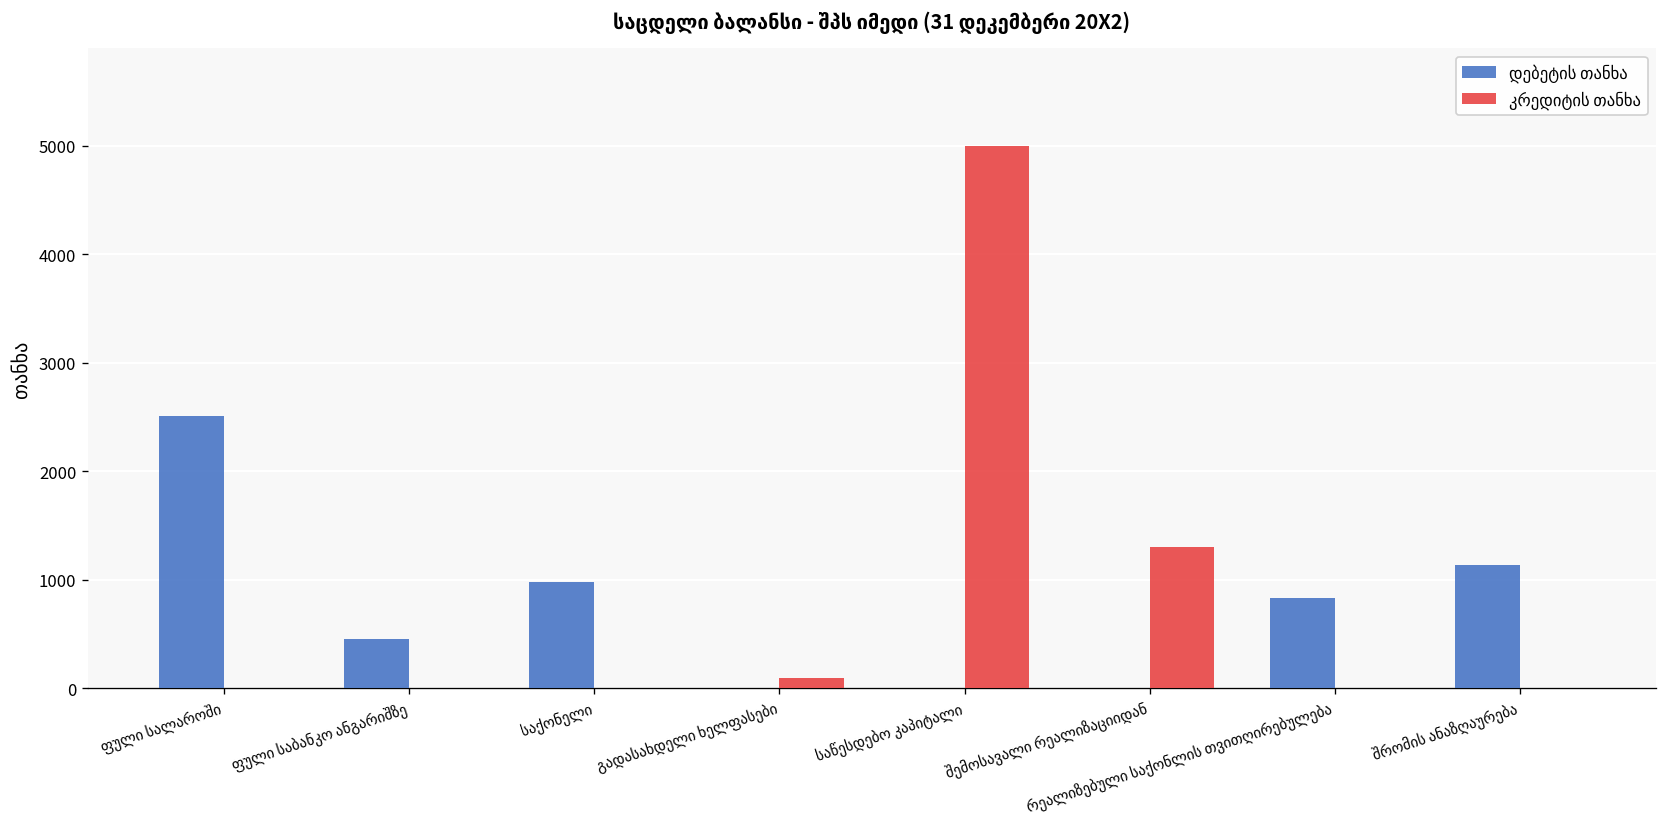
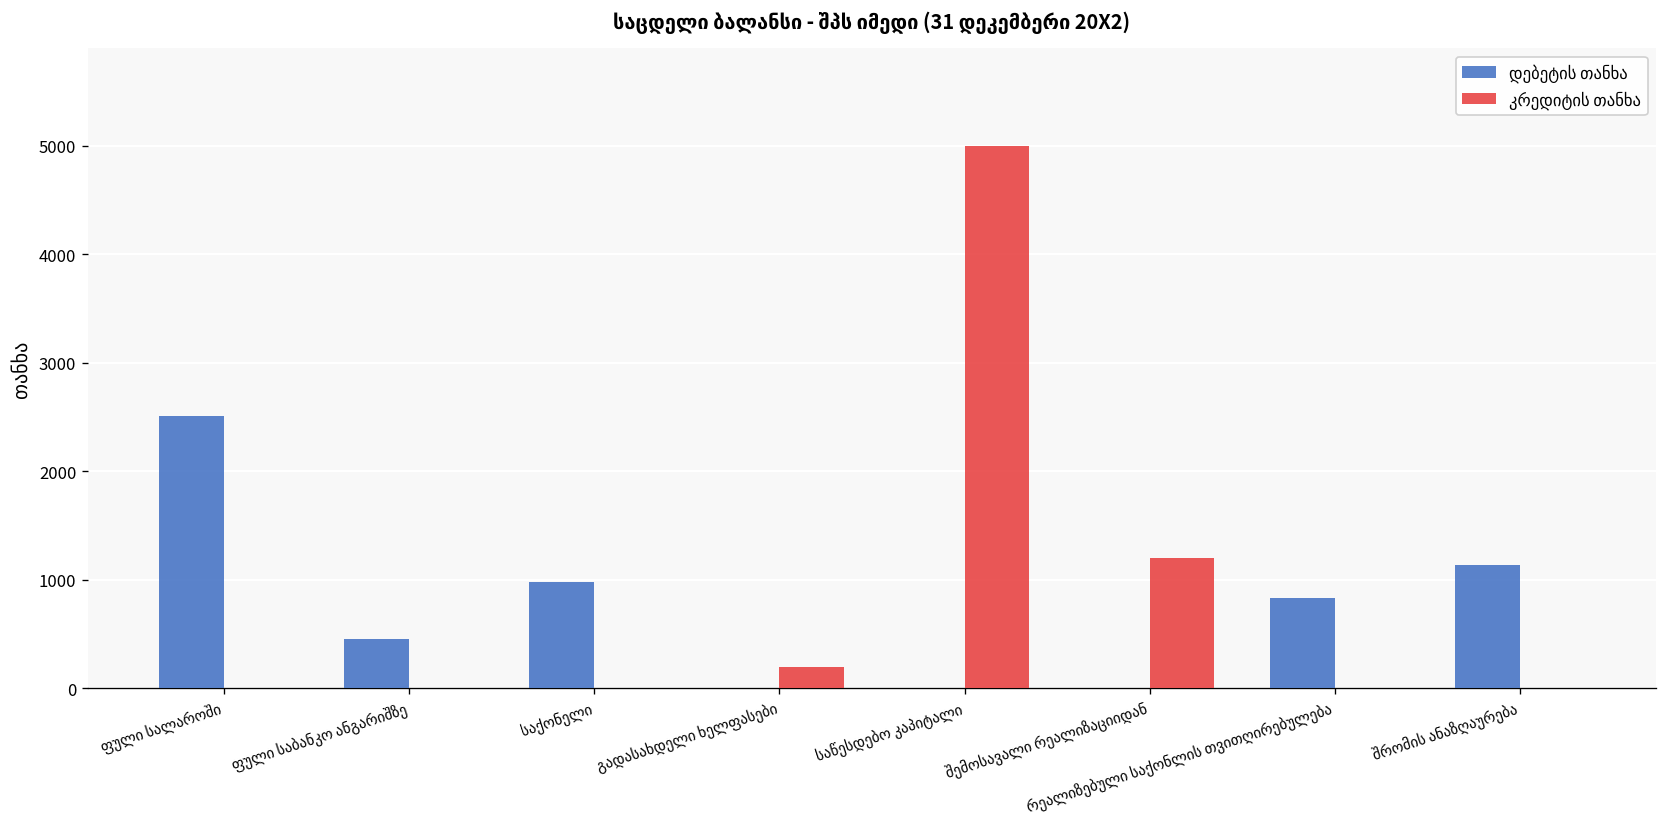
კრედიტის თანხა, გადასახდელი ხელფასები: 100 -> 200
კრედიტის თანხა, შემოსავალი რეალიზაციიდან: 1300 -> 1200
